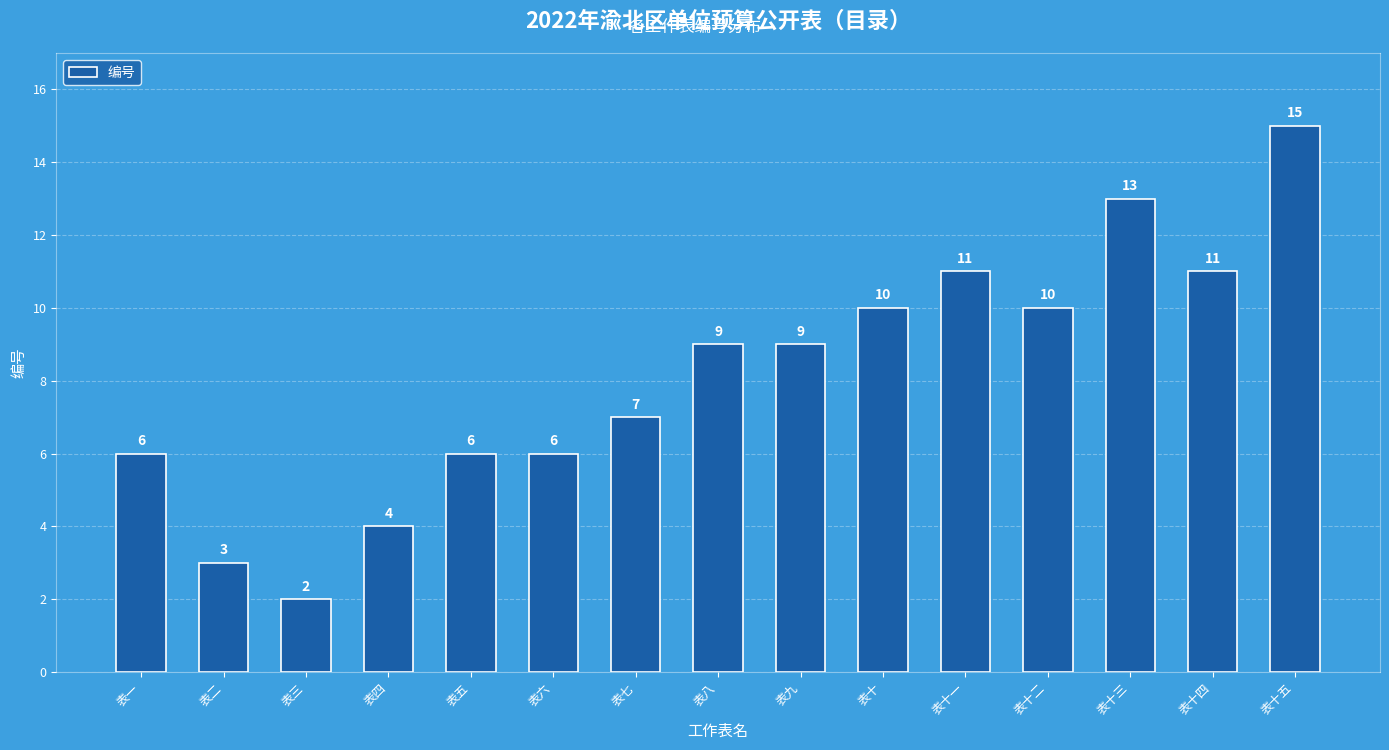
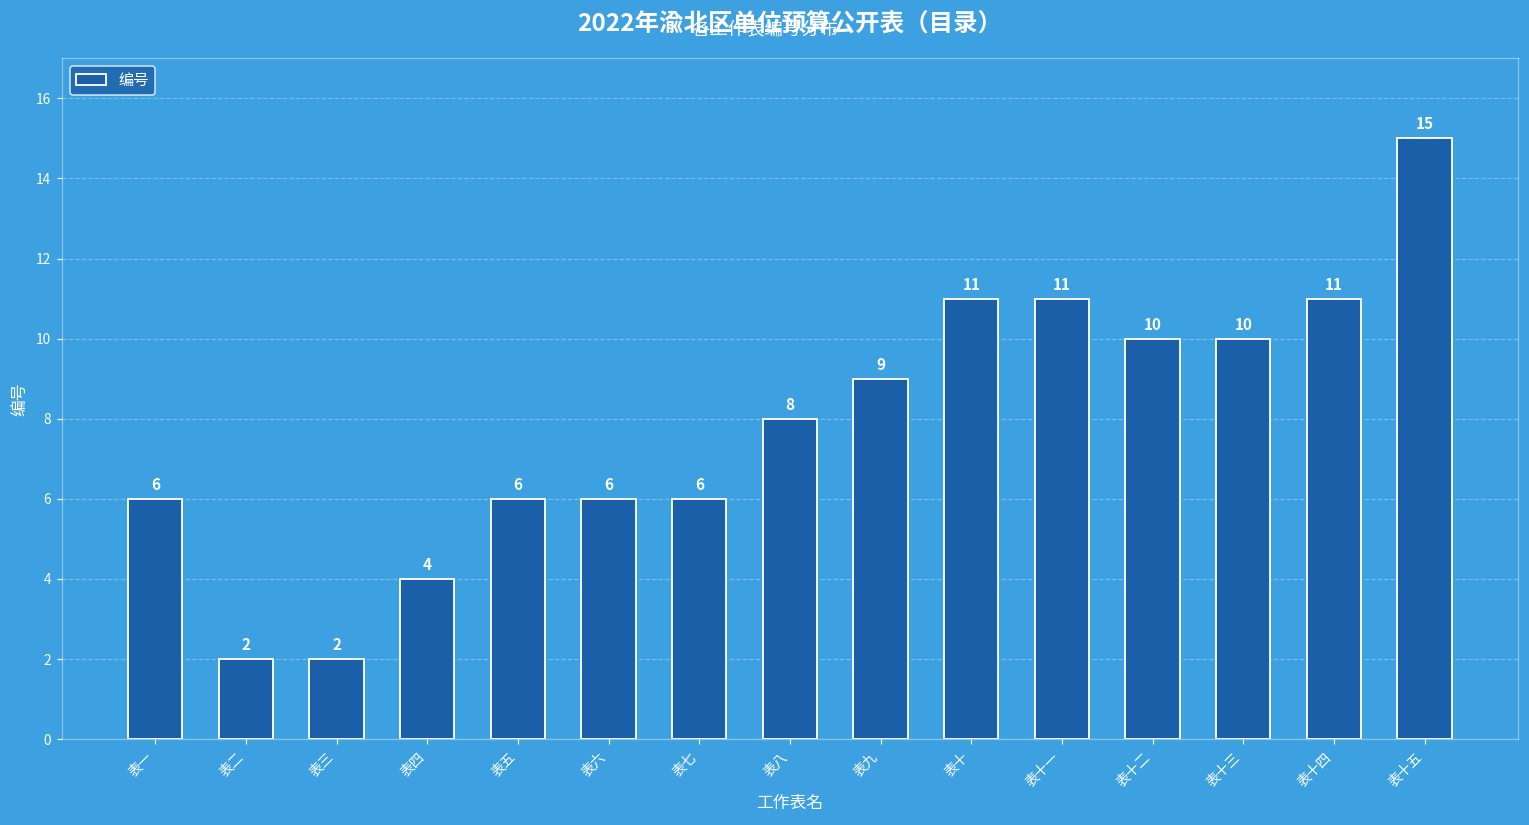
表二: 3 -> 2
表七: 7 -> 6
表八: 9 -> 8
表十: 10 -> 11
表十三: 13 -> 10
